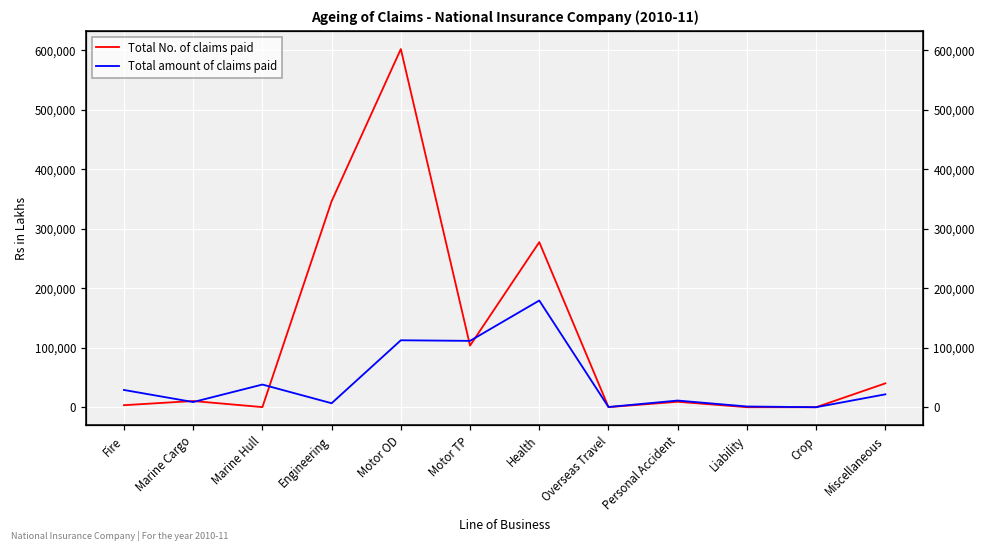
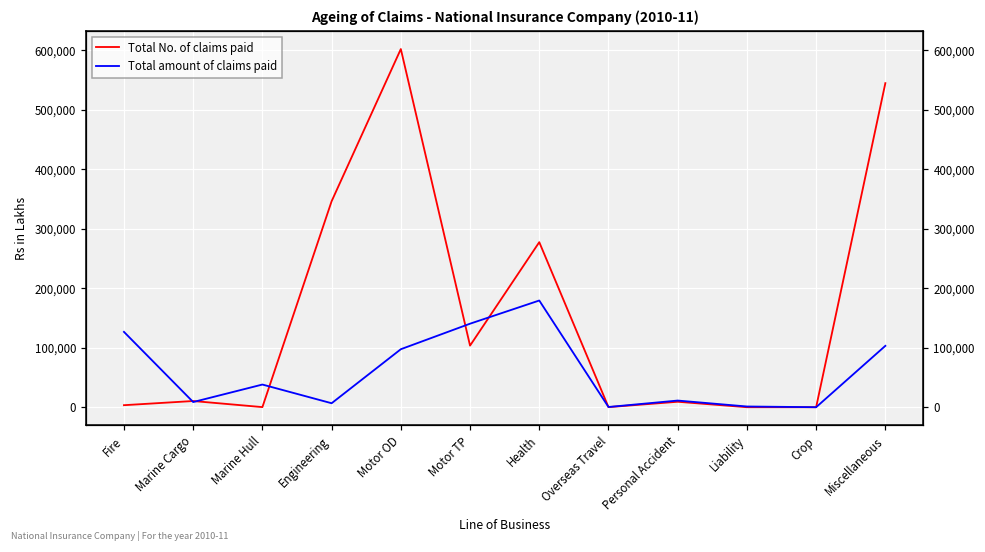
Total amount of claims paid, Fire: 30,000 -> 130,000
Total amount of claims paid, Motor OD: 110,000 -> 100,000
Total amount of claims paid, Motor TP: 110,000 -> 140,000
Total No. of claims paid, Miscellaneous: 40,000 -> 540,000
Total amount of claims paid, Miscellaneous: 20,000 -> 100,000
